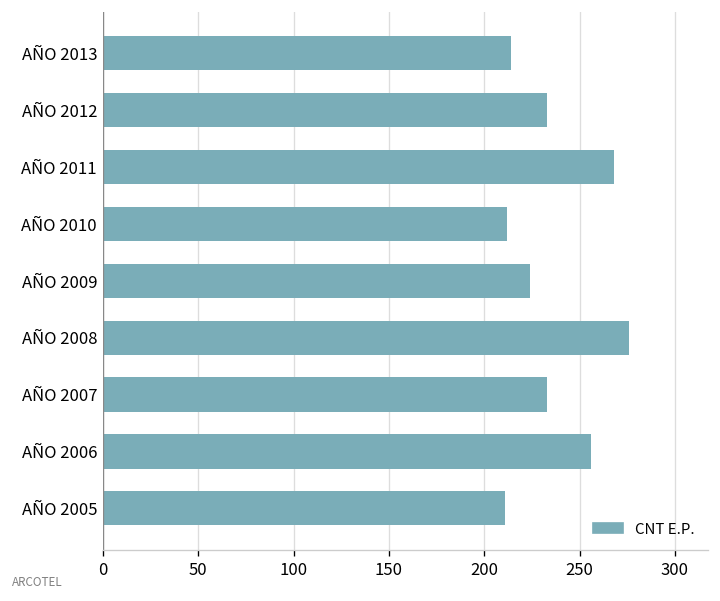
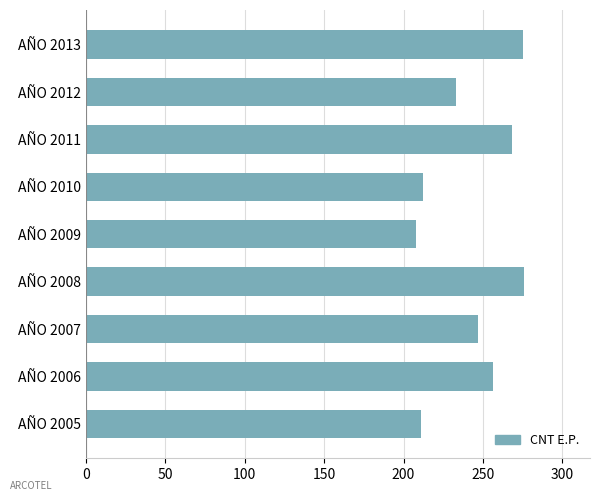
AÑO 2013: 214 -> 275
AÑO 2009: 224 -> 208
AÑO 2007: 233 -> 247
